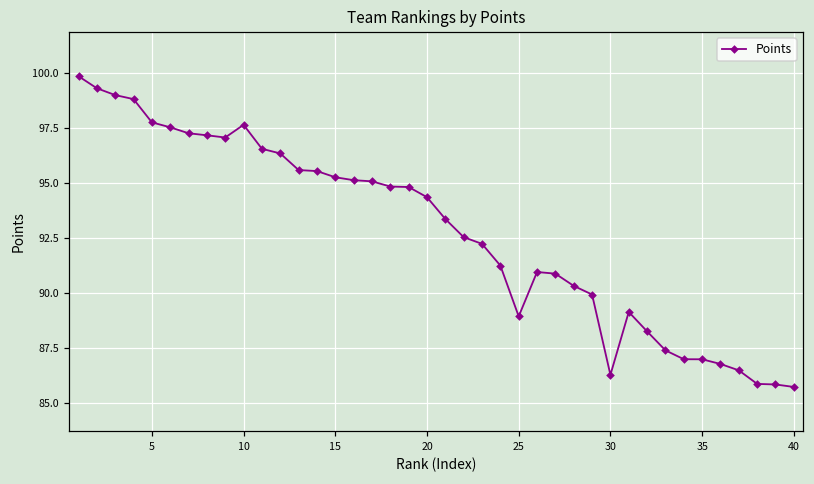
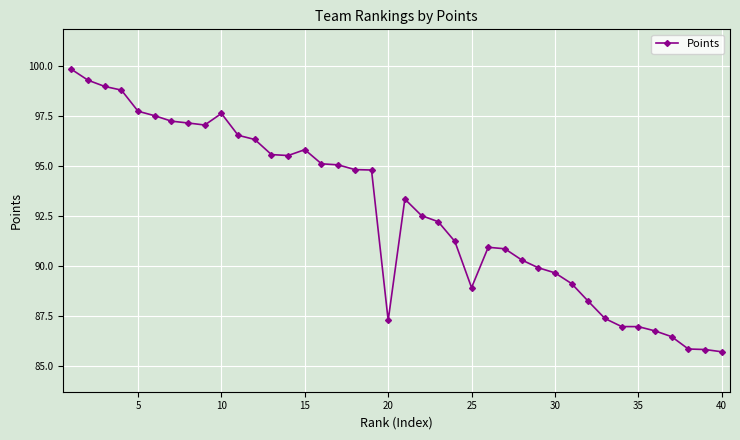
15: 95.3 -> 95.8
20: 94.3 -> 87.3
30: 86.3 -> 89.7
